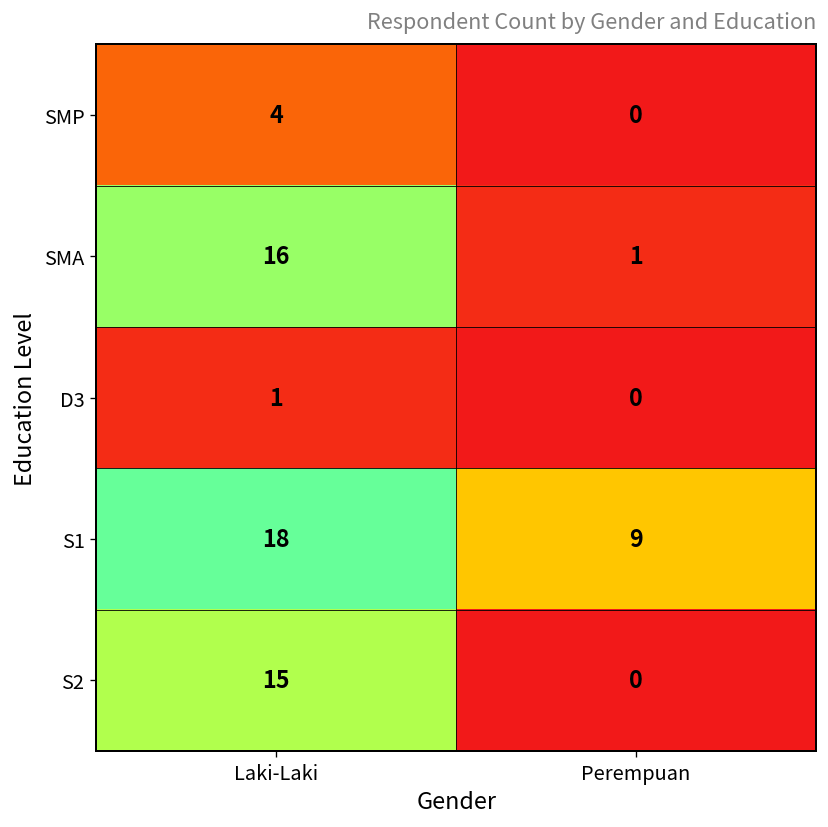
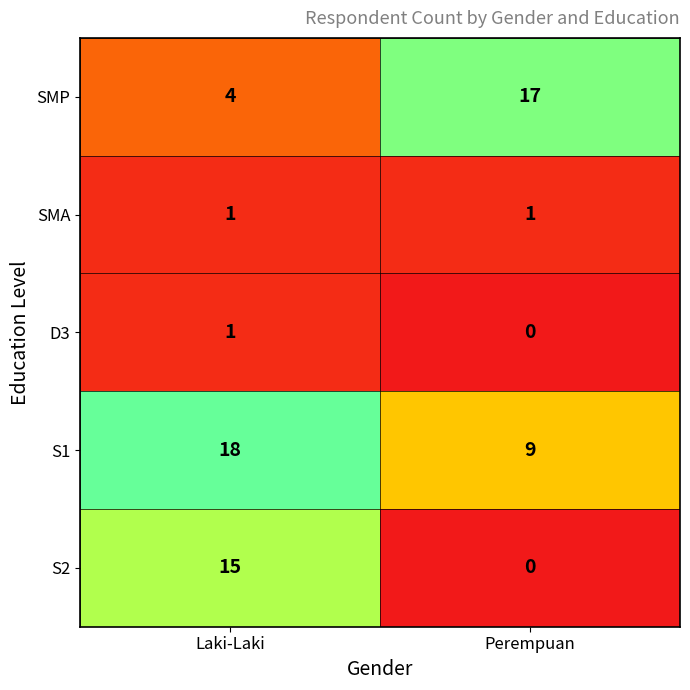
SMP, Perempuan: 0 -> 17
SMA, Laki-Laki: 16 -> 1
